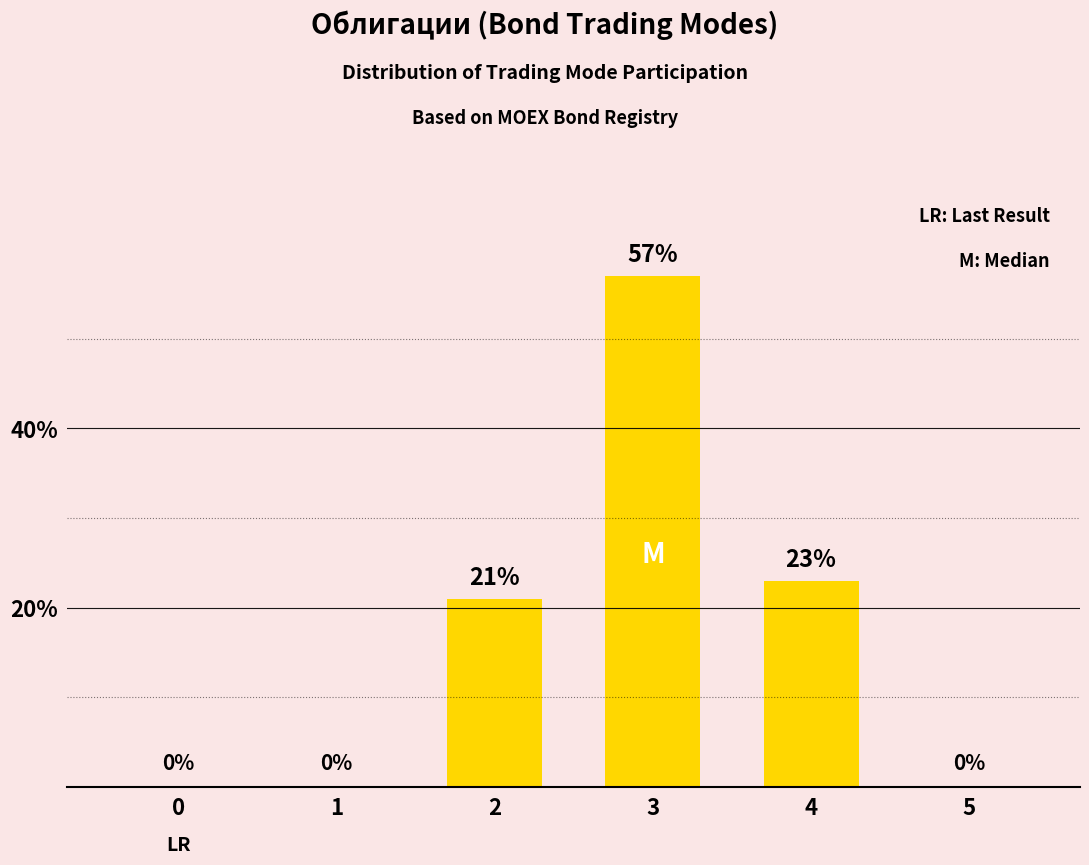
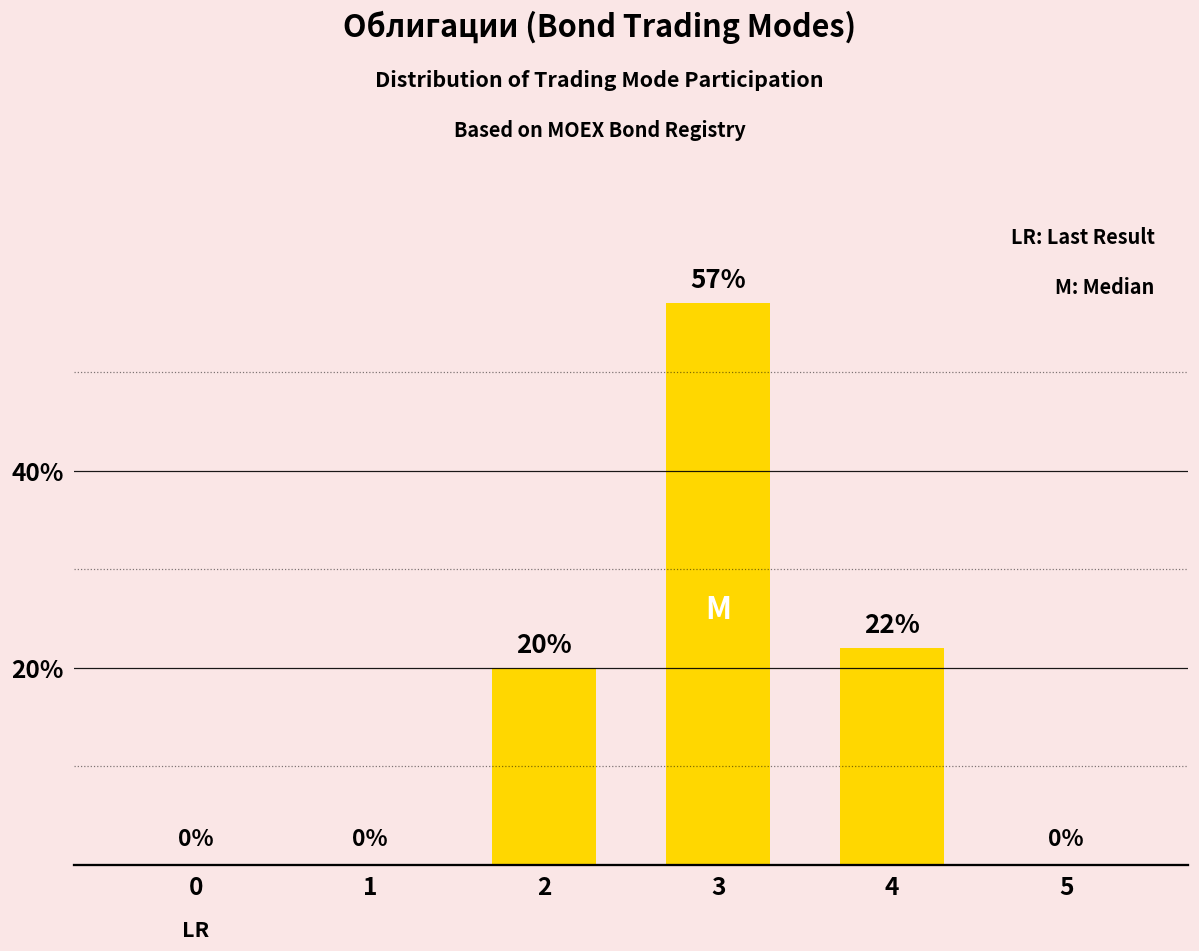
2: 21% -> 20%
4: 23% -> 22%
